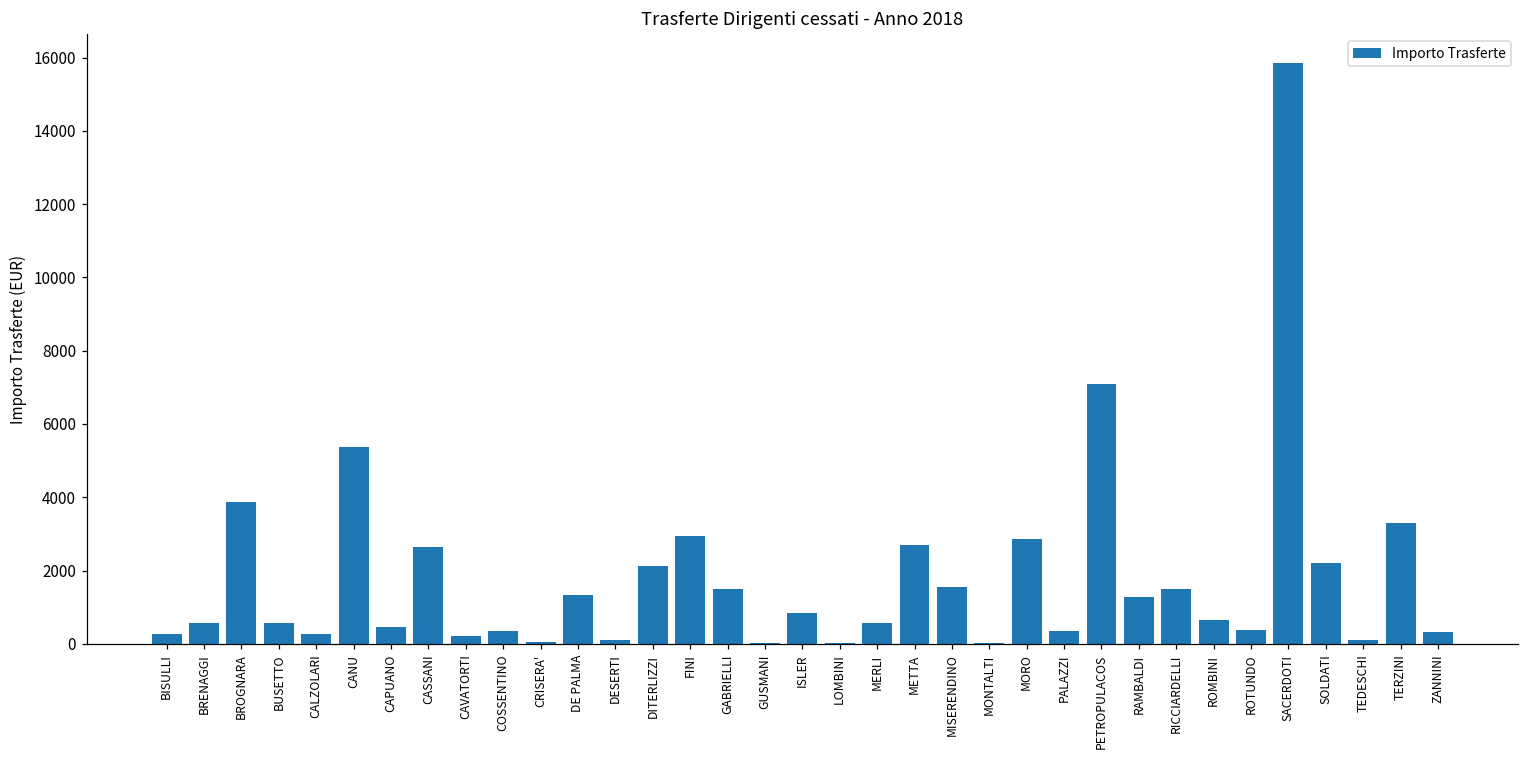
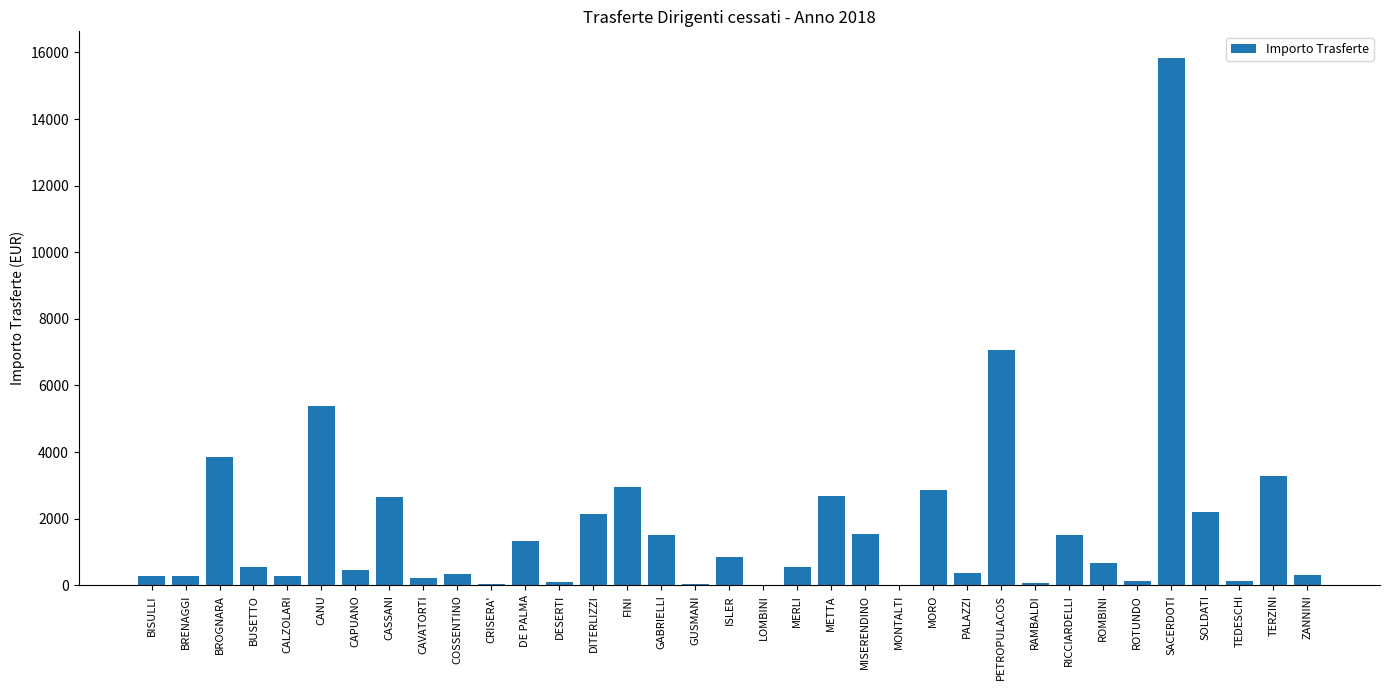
BRENAGGI: 600 -> 300
RAMBALDI: 1300 -> 100
ROTUNDO: 400 -> 100
